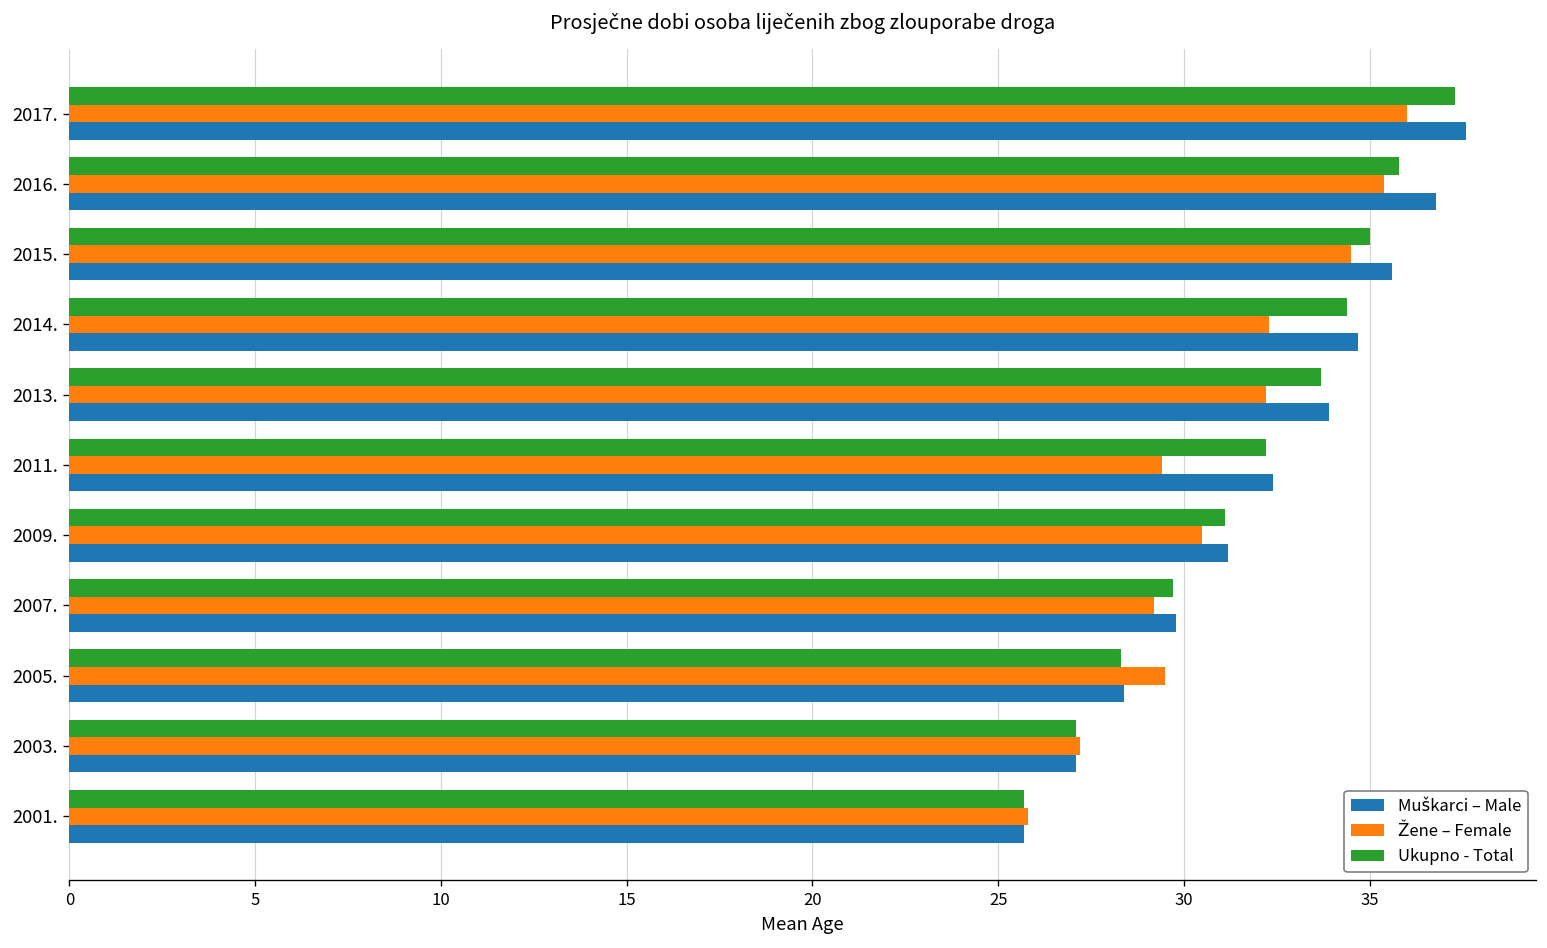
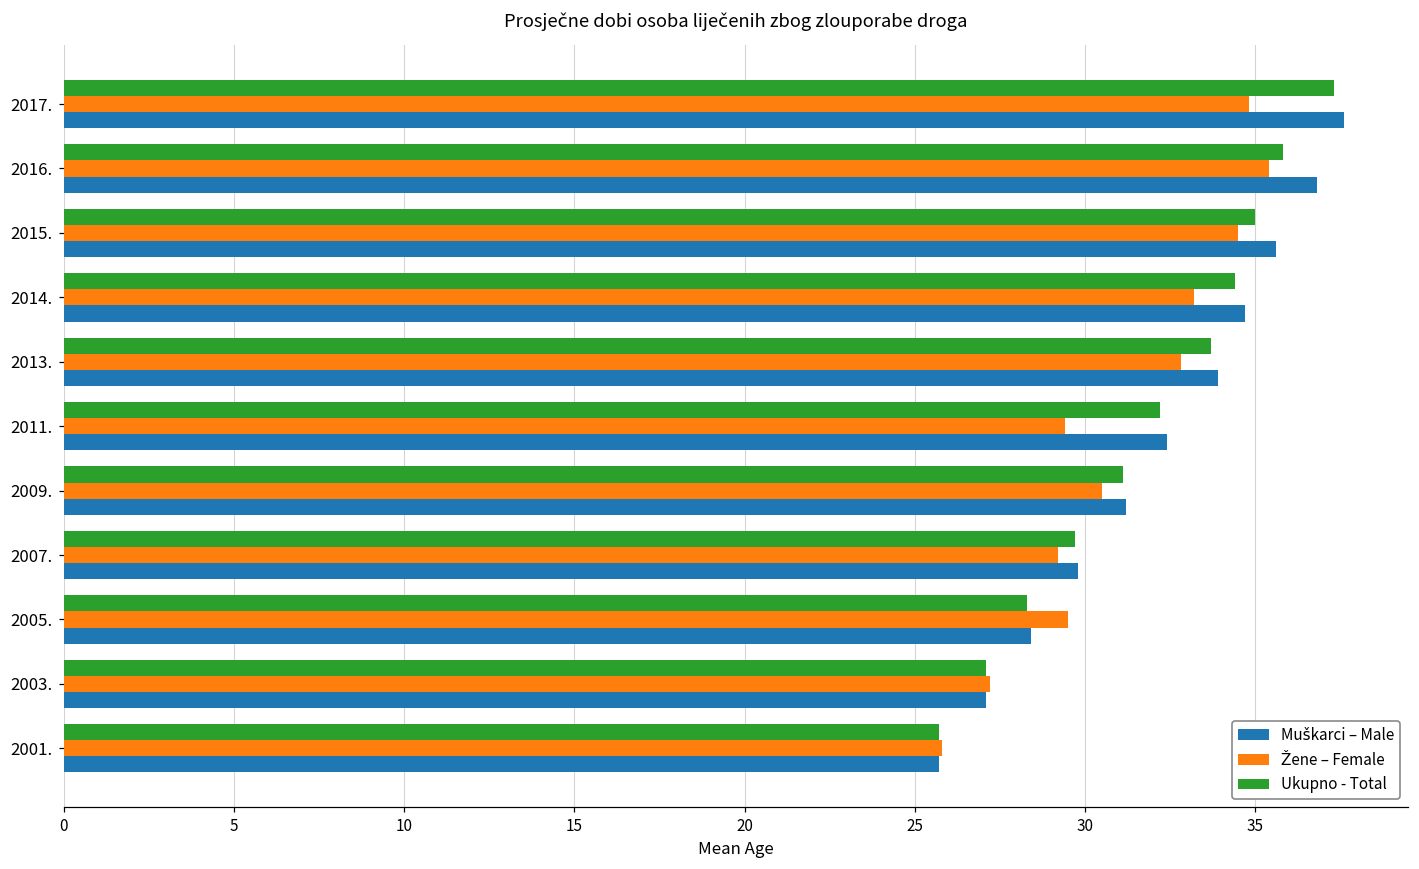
Žene – Female, 2017.: 36.0 -> 34.8
Žene – Female, 2014.: 32.3 -> 33.2
Žene – Female, 2013.: 32.2 -> 32.8
